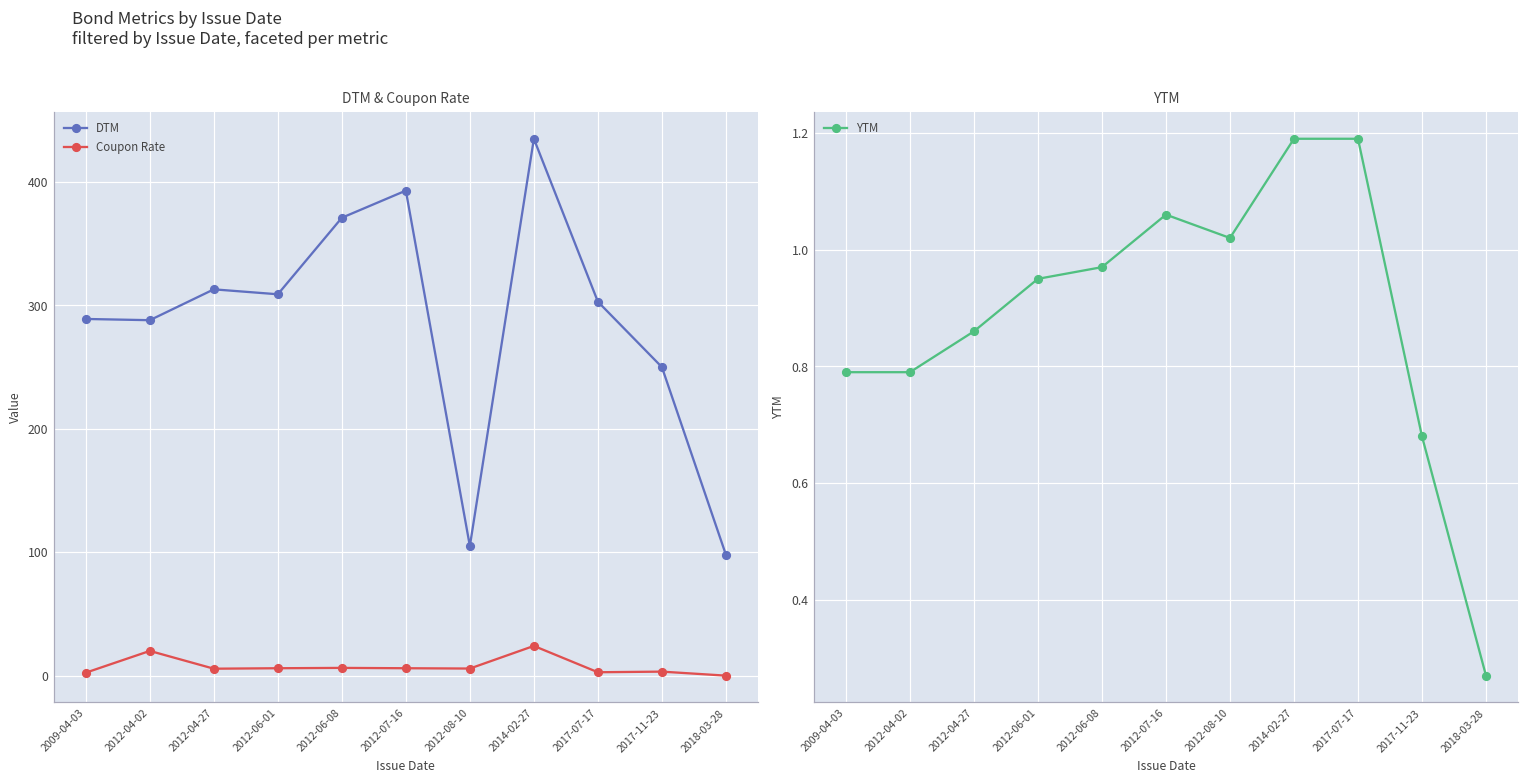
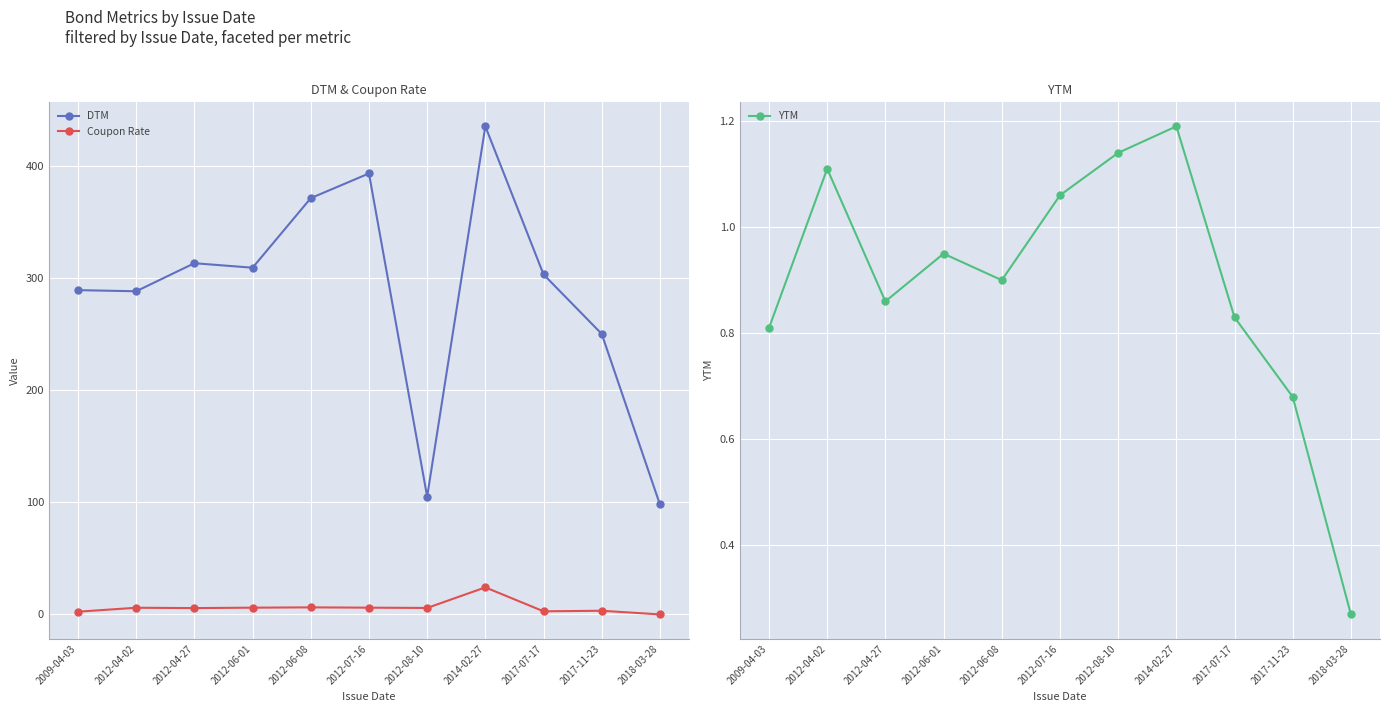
DTM & Coupon Rate, Coupon Rate, 2012-04-02: 20 -> 6
YTM, 2009-04-03: 0.79 -> 0.81
YTM, 2012-04-02: 0.79 -> 1.11
YTM, 2012-06-08: 0.97 -> 0.90
YTM, 2012-08-10: 1.02 -> 1.14
YTM, 2017-07-17: 1.19 -> 0.83
